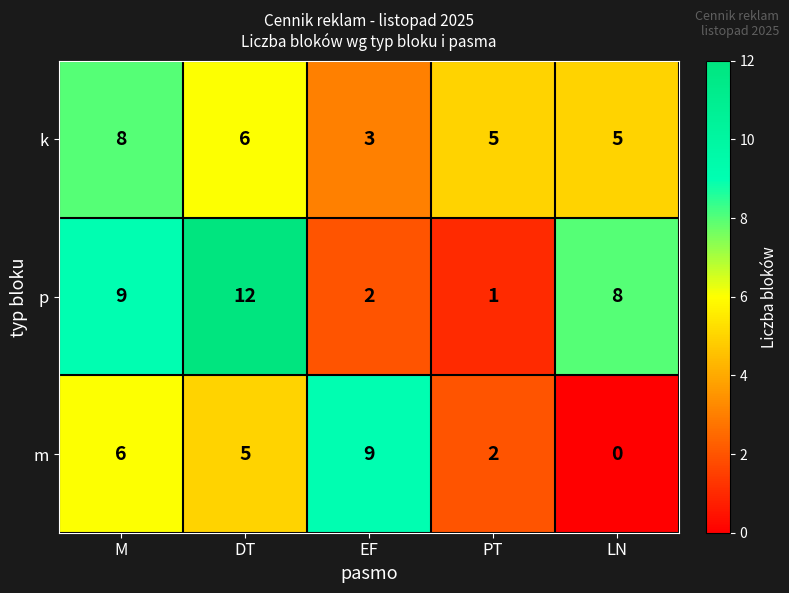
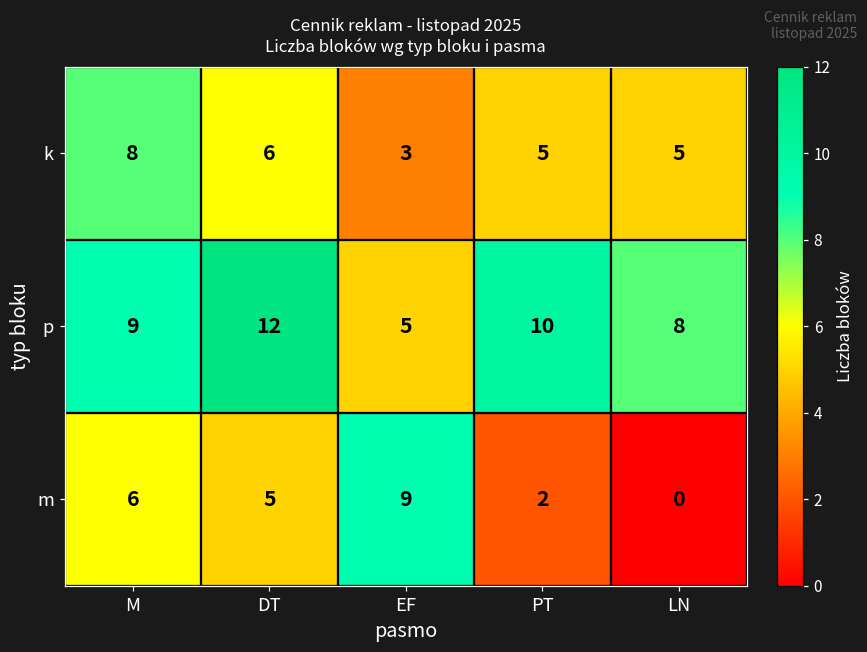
p, EF: 2 -> 5
p, PT: 1 -> 10
